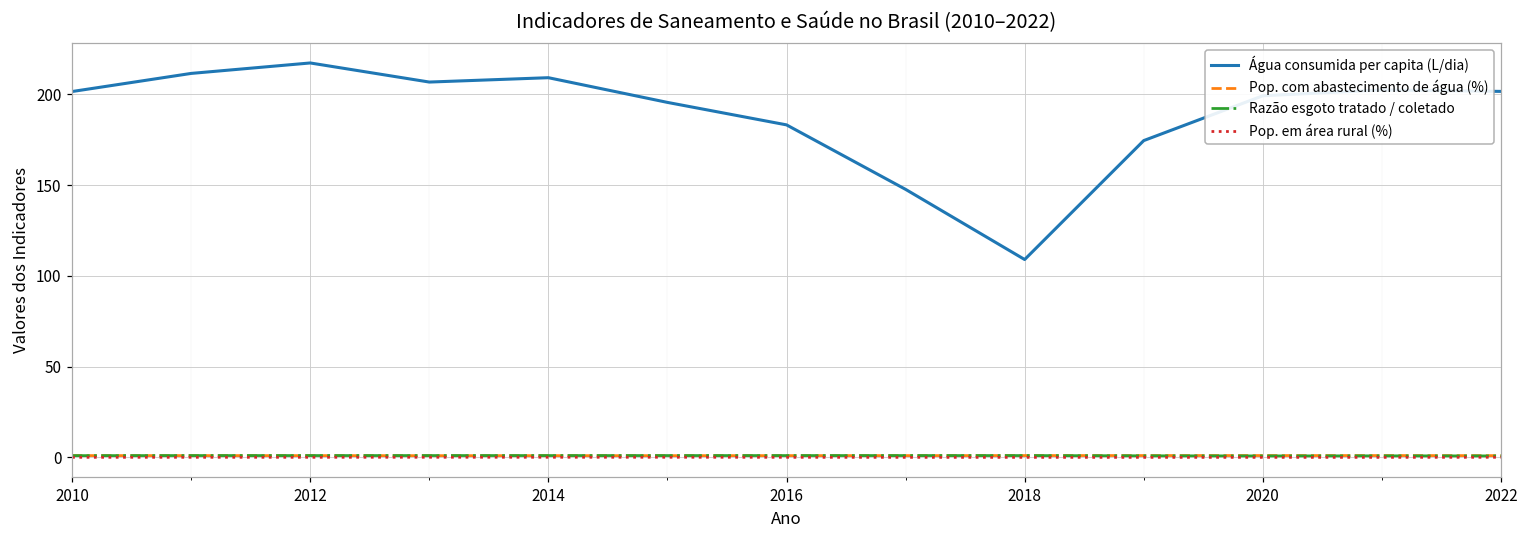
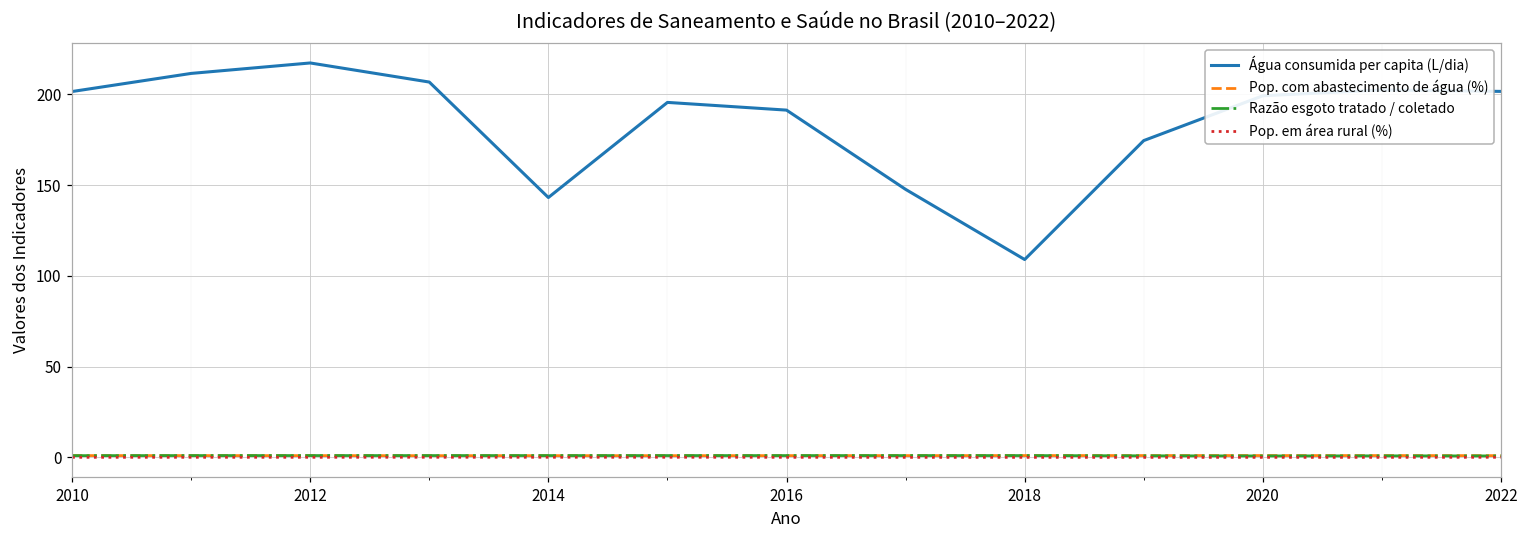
Água consumida per capita (L/dia), 2014: 209 -> 143
Água consumida per capita (L/dia), 2016: 183 -> 191
